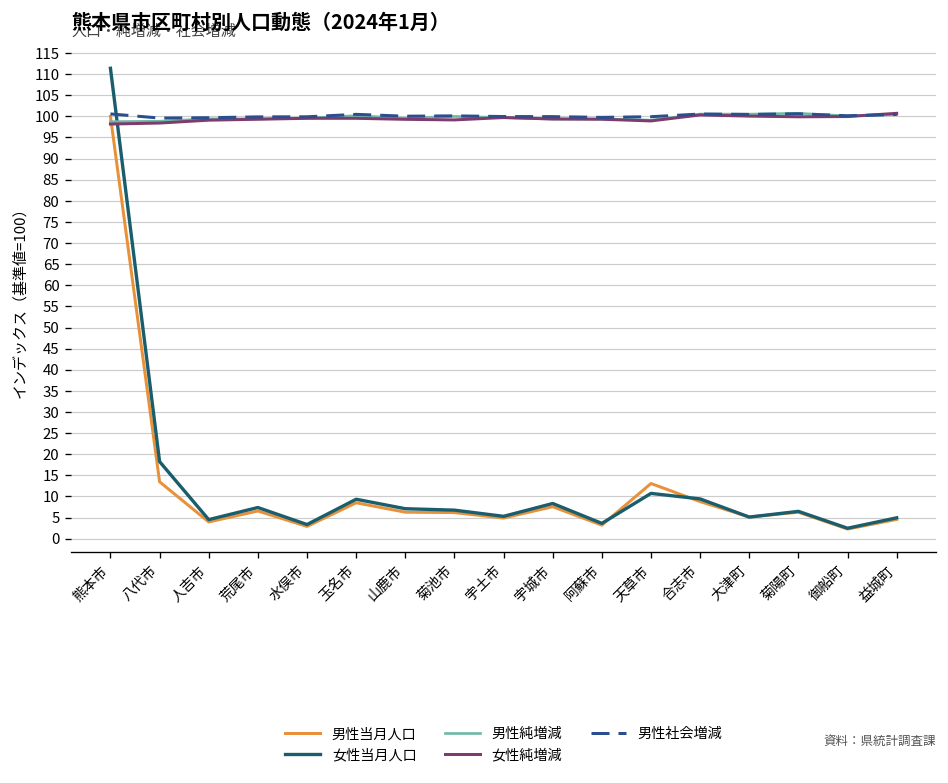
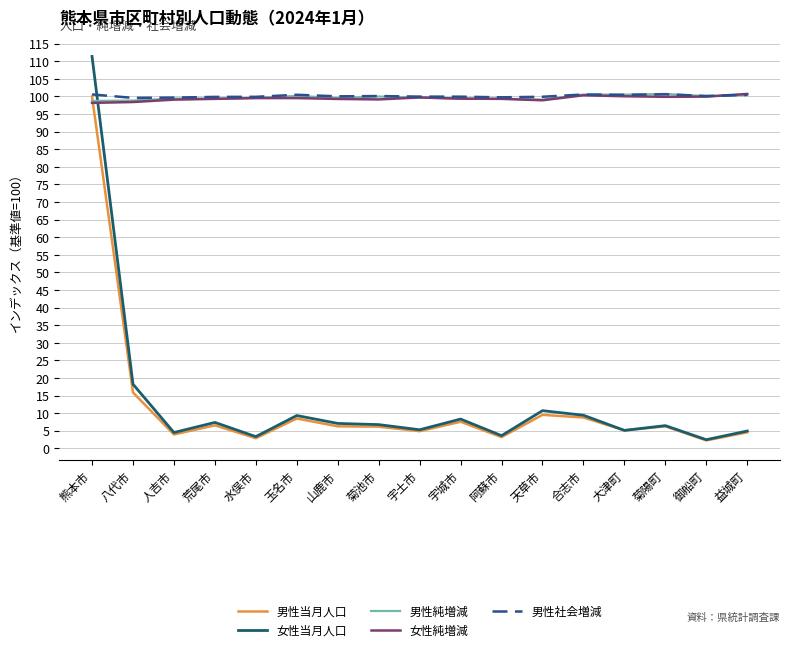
男性当月人口, 八代市: 13 -> 16
男性当月人口, 天草市: 13 -> 10
